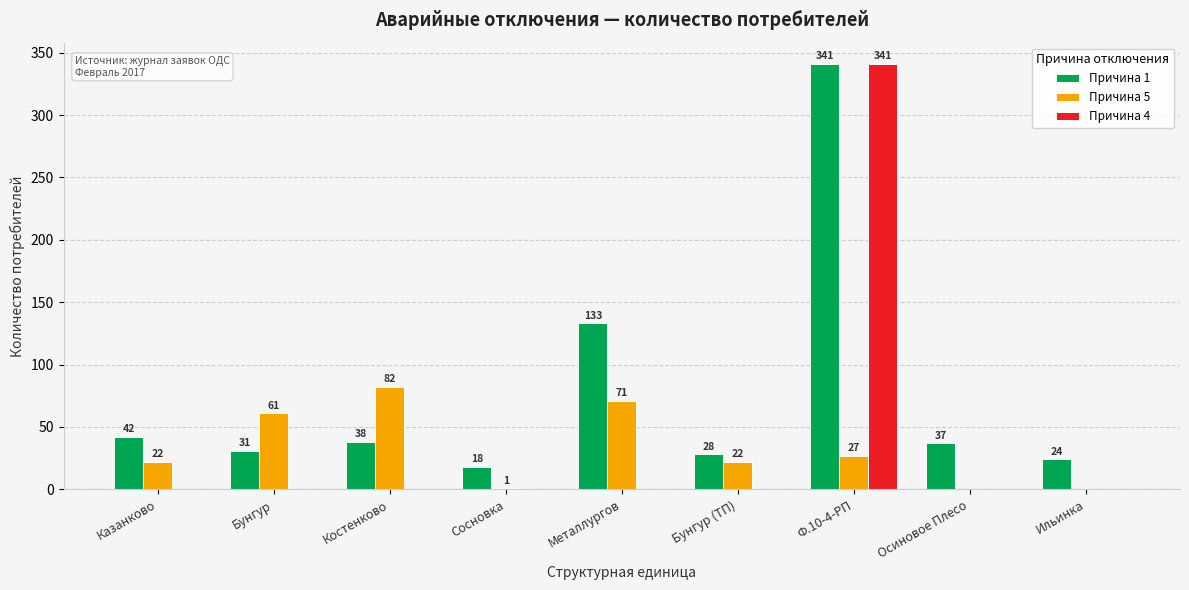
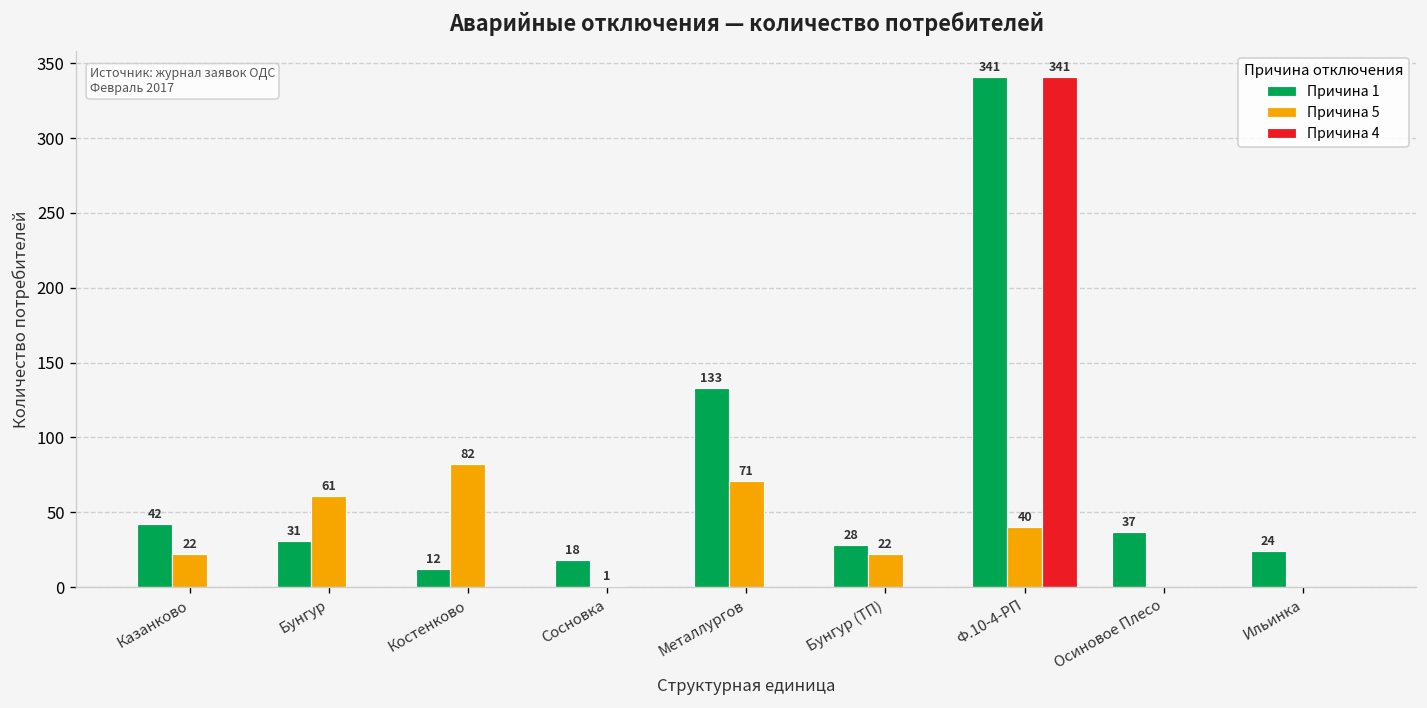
Причина 1, Костенково: 38 -> 12
Причина 5, Ф.10-4-РП: 27 -> 40
